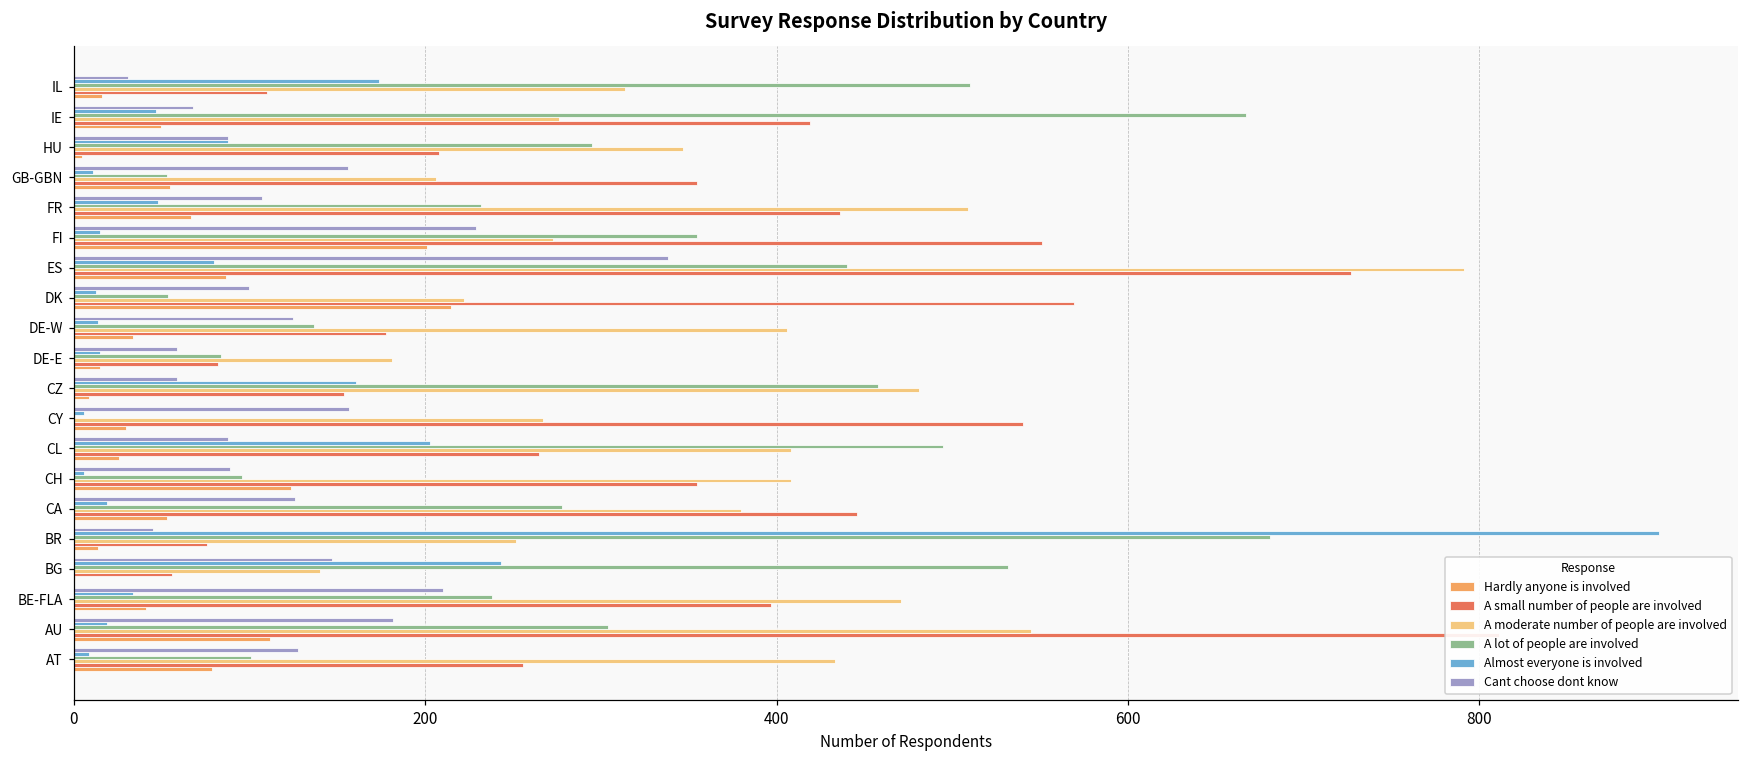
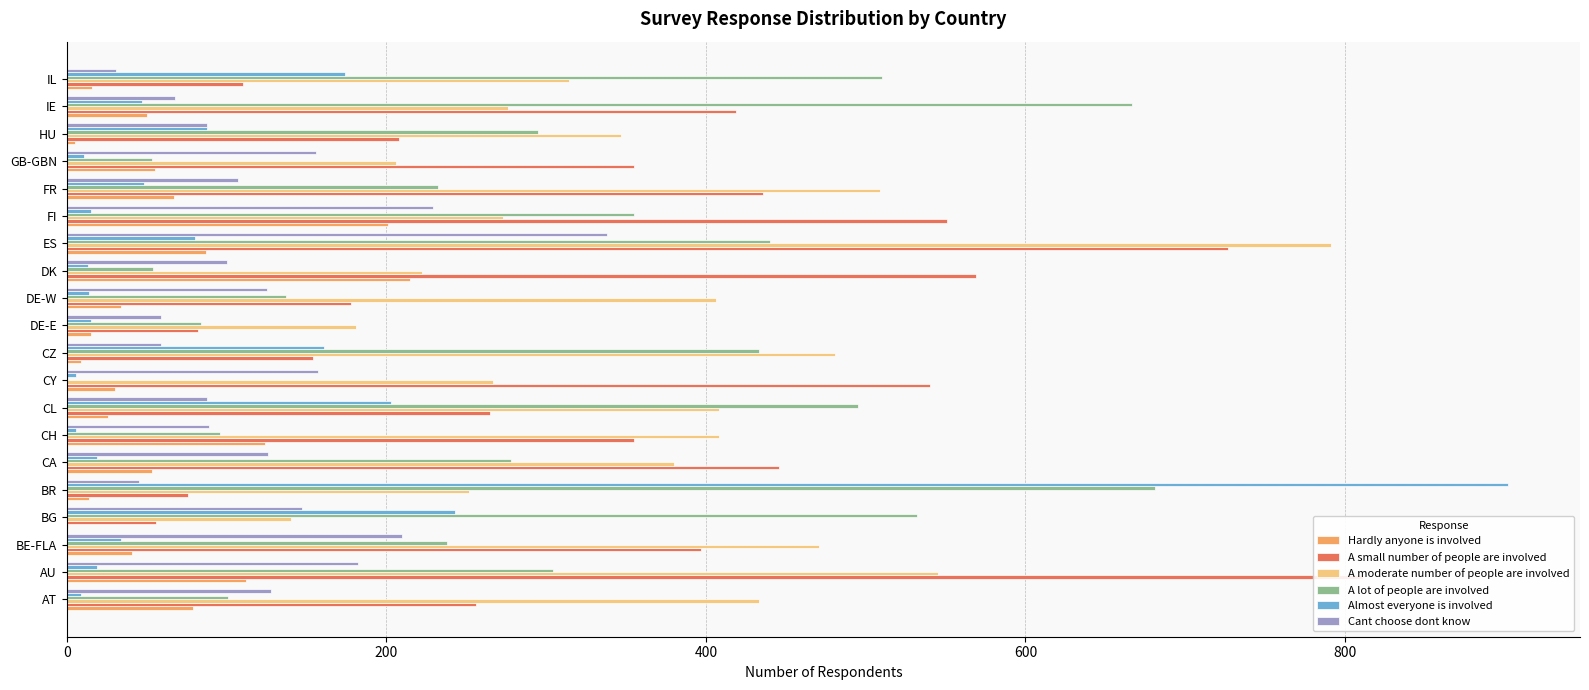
A lot of people are involved, CZ: 458 -> 433
